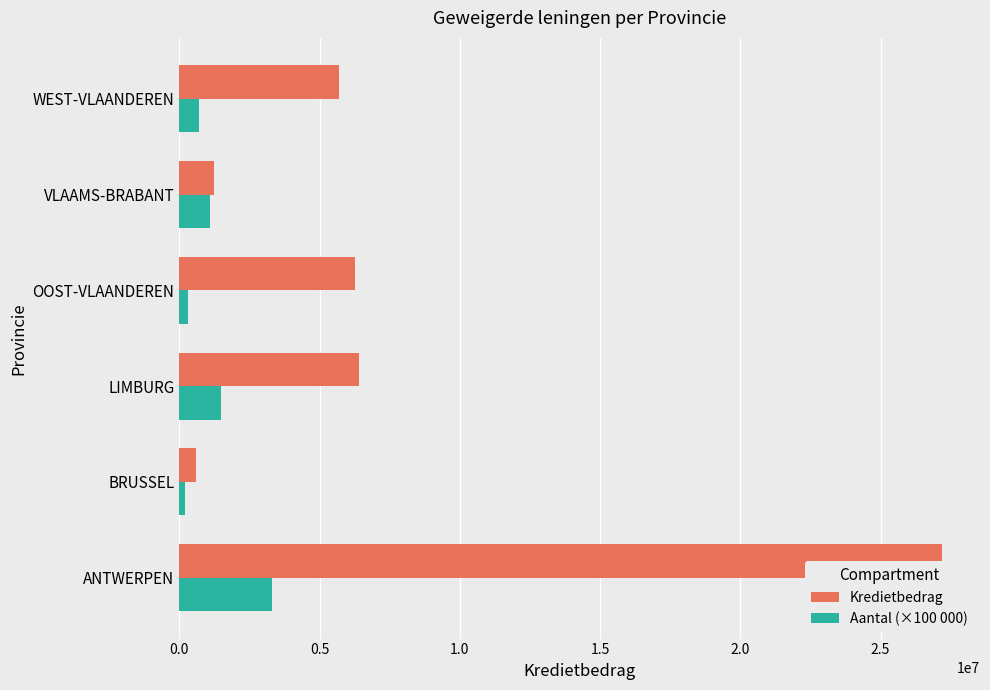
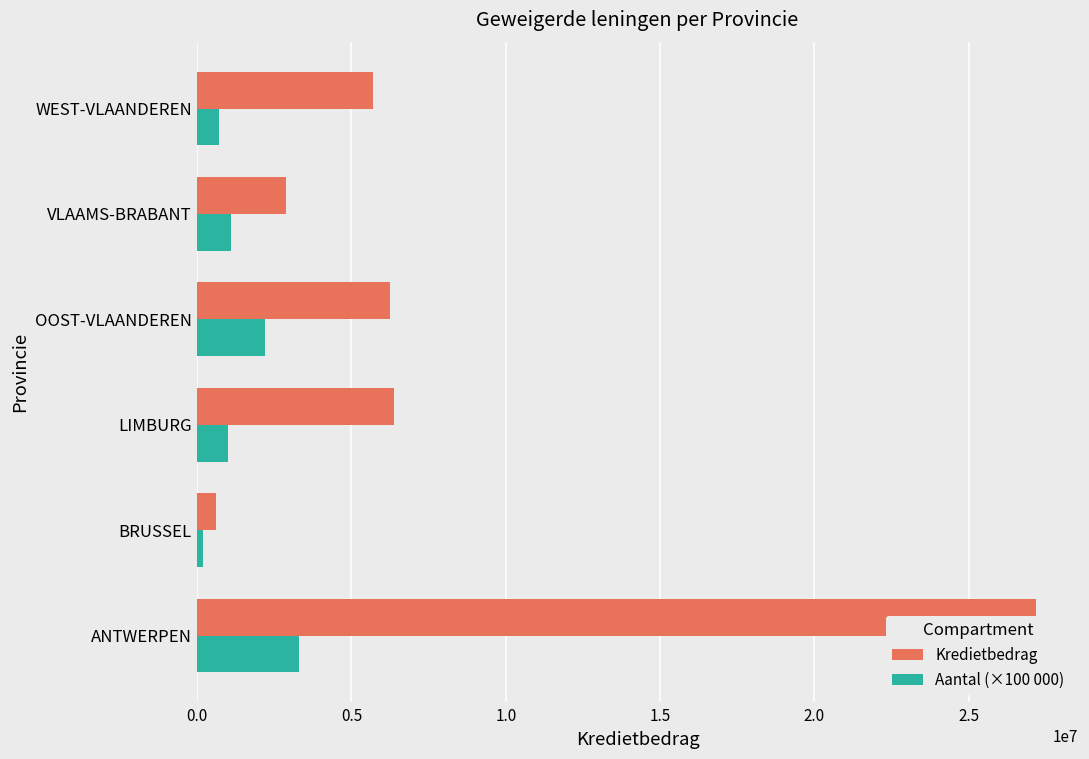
Kredietbedrag, VLAAMS-BRABANT: 1300000 -> 2900000
Aantal (×100 000), OOST-VLAANDEREN: 300000 -> 2200000
Aantal (×100 000), LIMBURG: 1500000 -> 1000000
